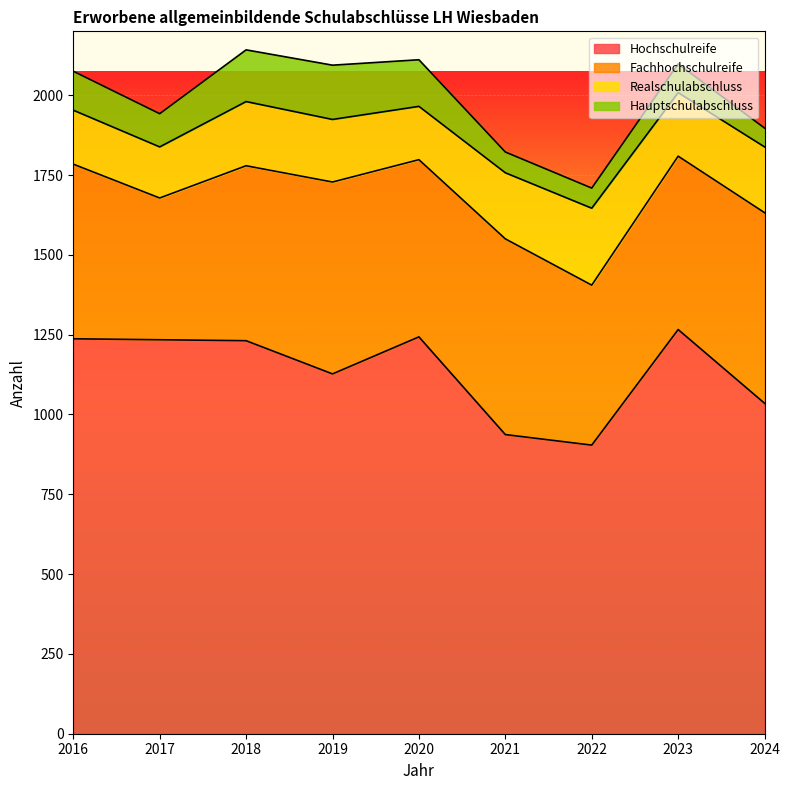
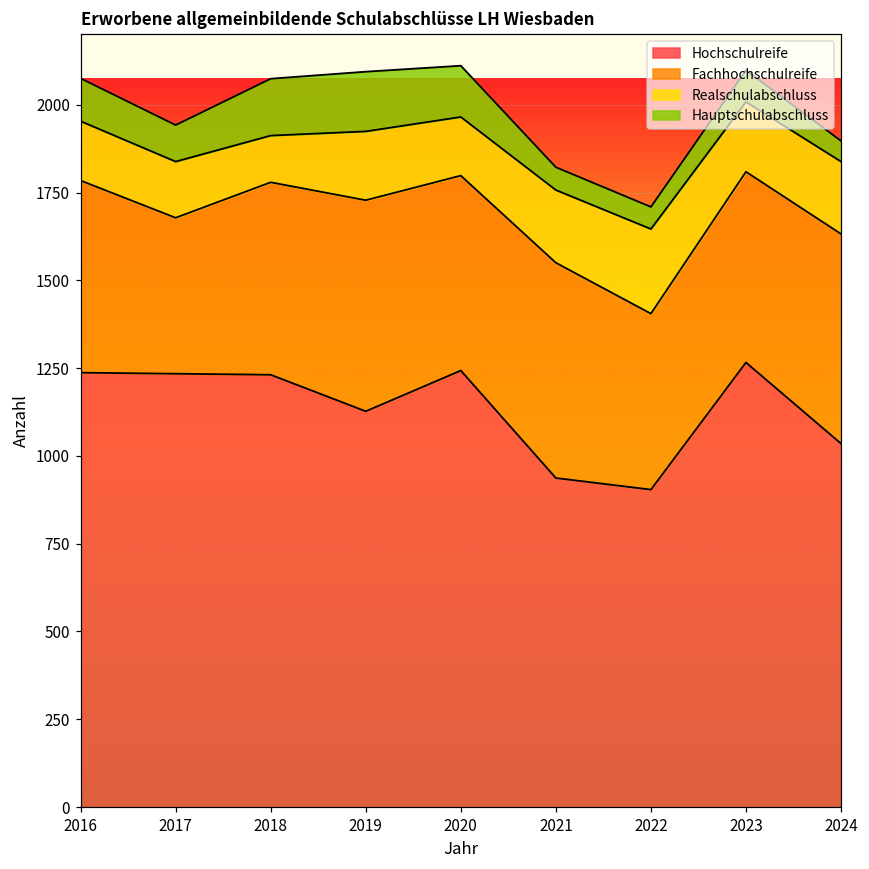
Realschulabschluss, 2018: 200 -> 130
